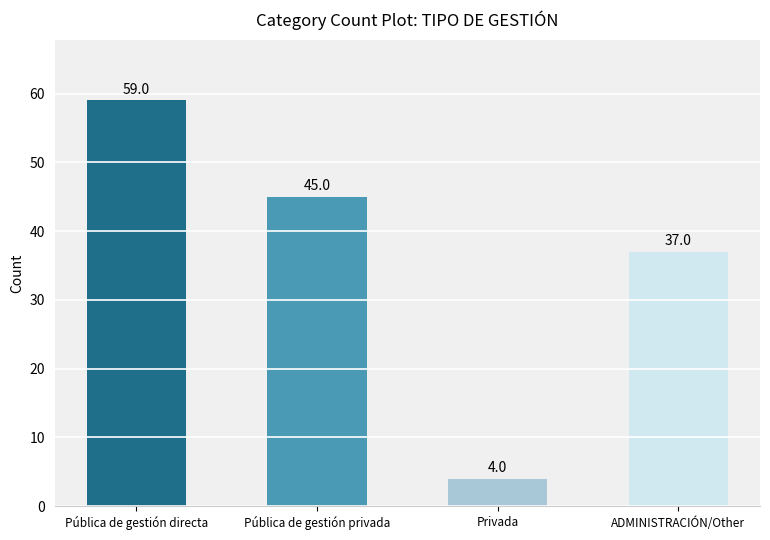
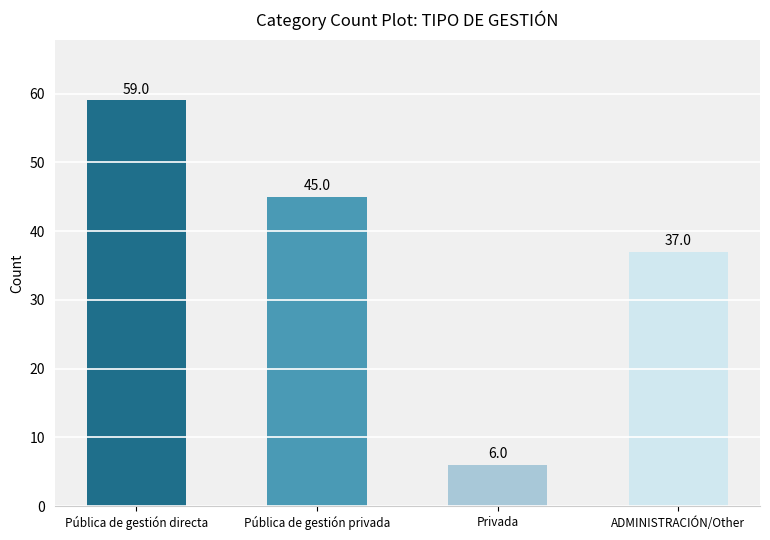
Privada: 4.0 -> 6.0
